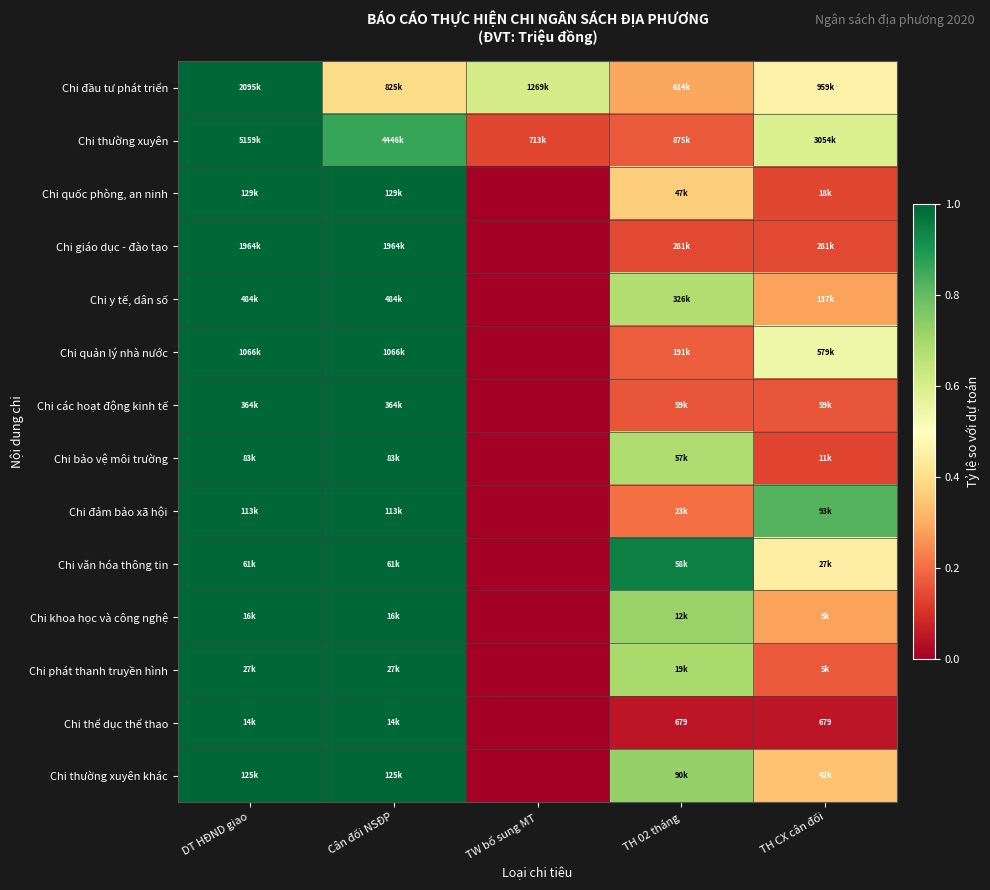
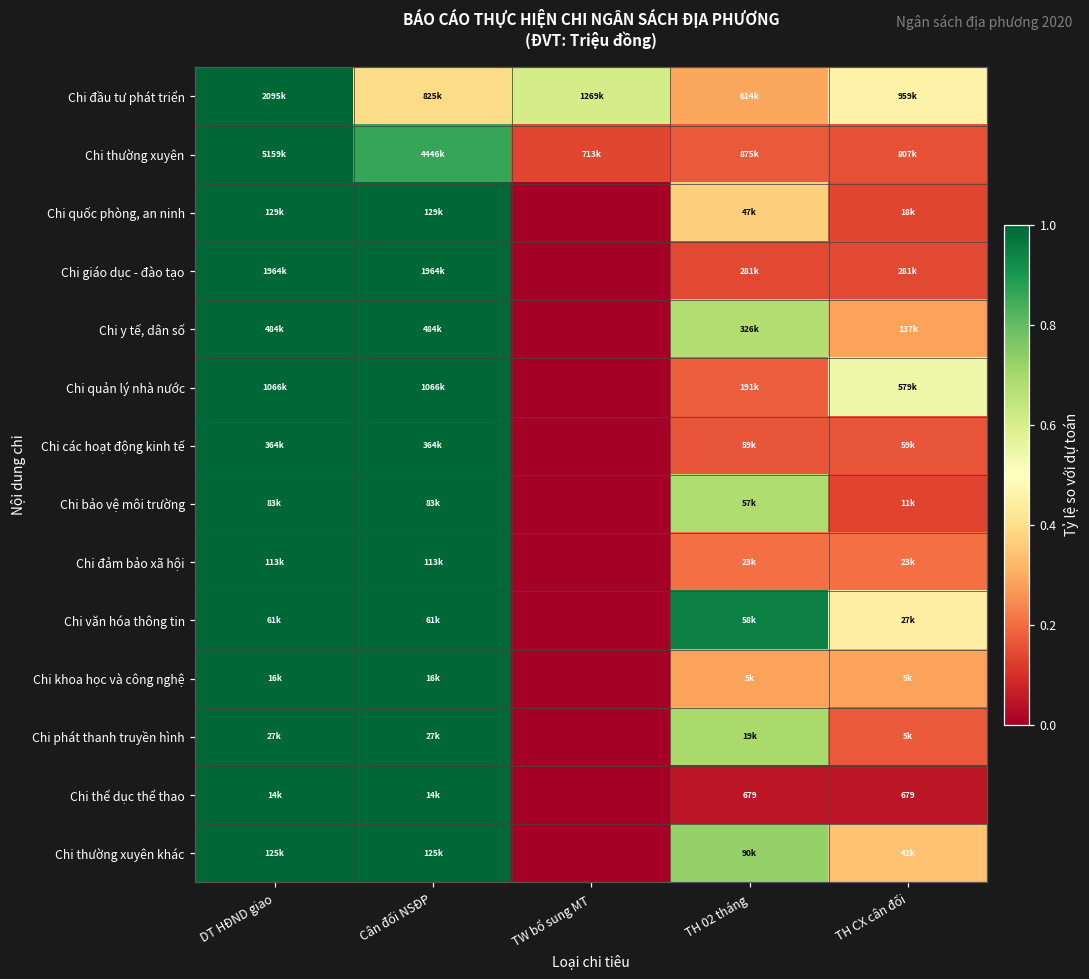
Chi thường xuyên, TH CX cân đối: 3054k -> 807k
Chi đảm bảo xã hội, TH CX cân đối: 93k -> 23k
Chi khoa học và công nghệ, TH 02 tháng: 12k -> 5k
